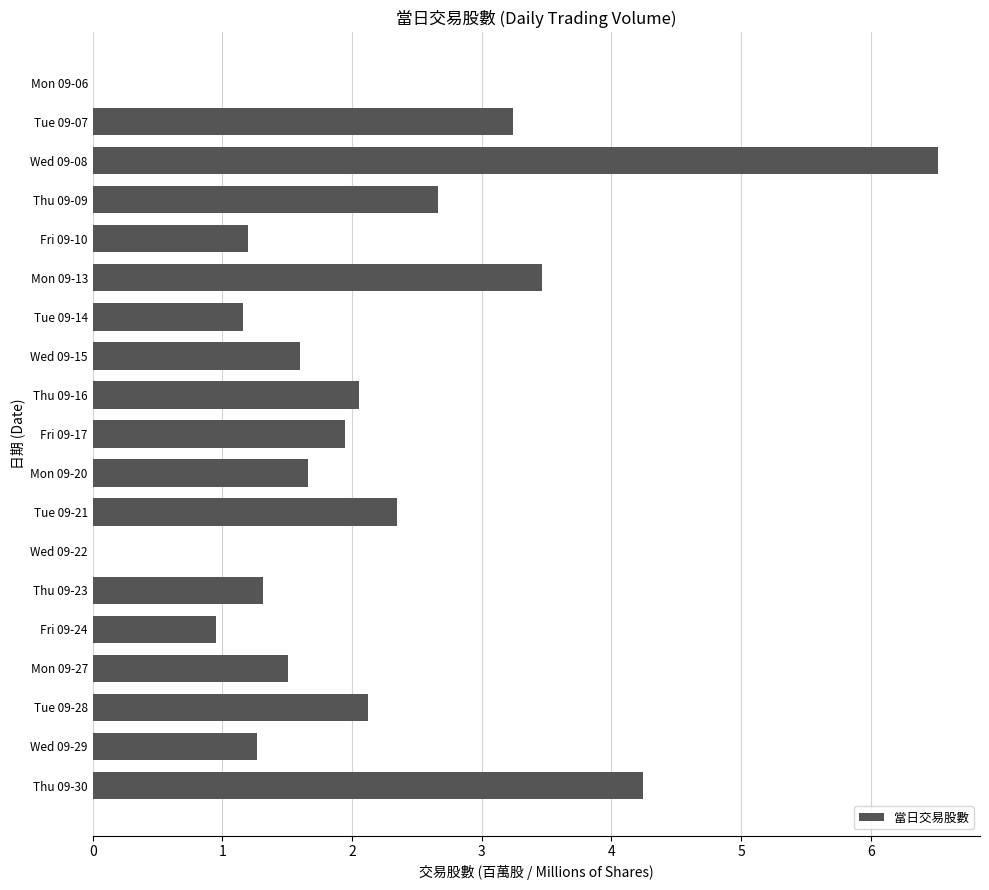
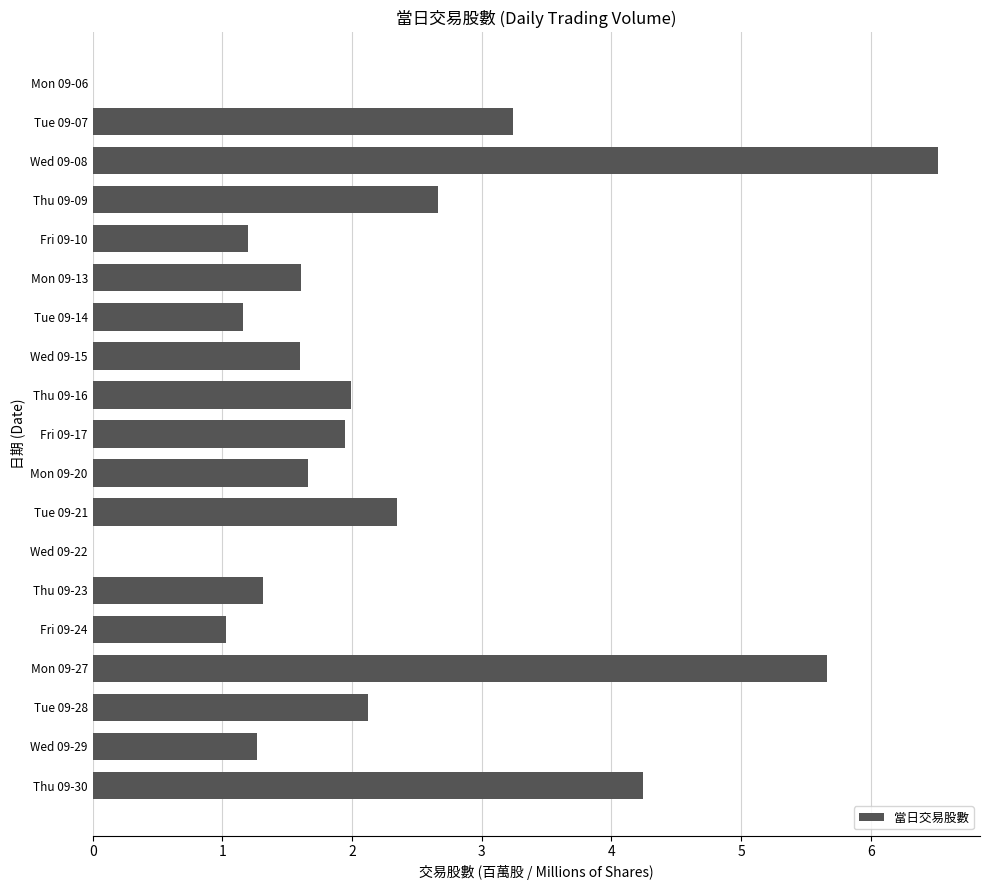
Mon 09-13: 3.47 -> 1.61
Thu 09-16: 2.06 -> 1.99
Fri 09-24: 0.95 -> 1.02
Mon 09-27: 1.50 -> 5.66
